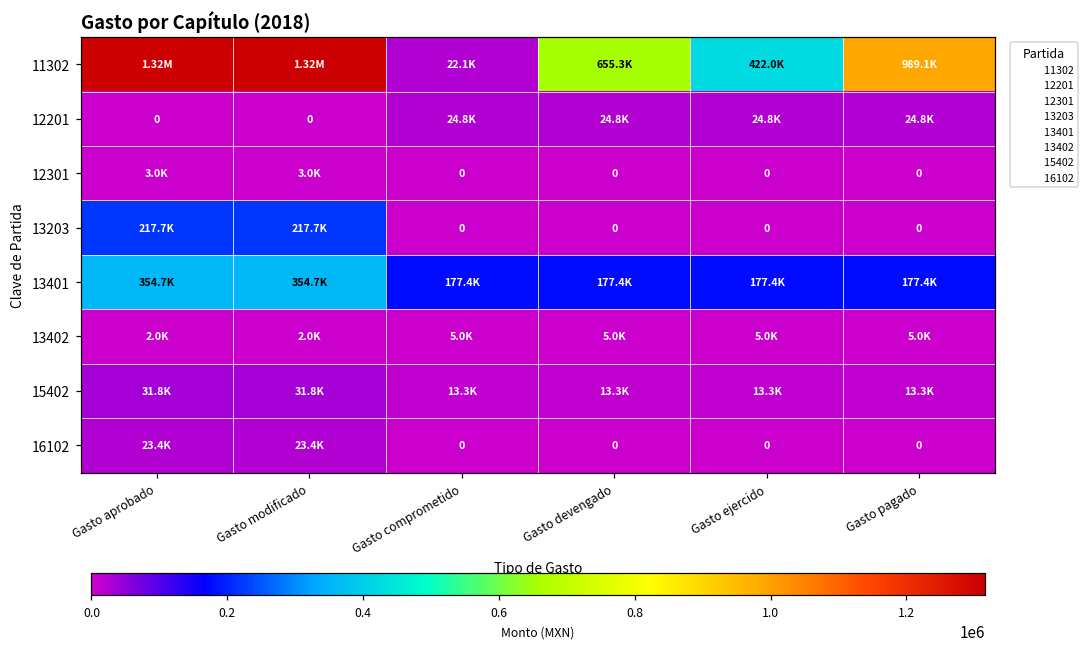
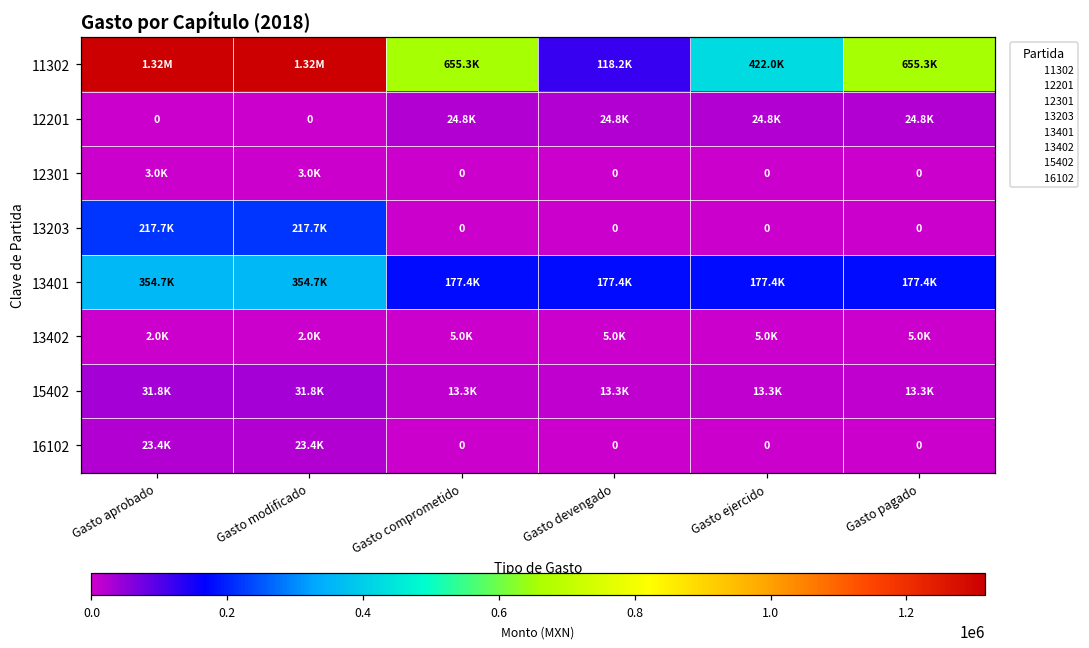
11302, Gasto comprometido: 22.1K -> 655.3K
11302, Gasto devengado: 655.3K -> 118.2K
11302, Gasto pagado: 989.1K -> 655.3K
